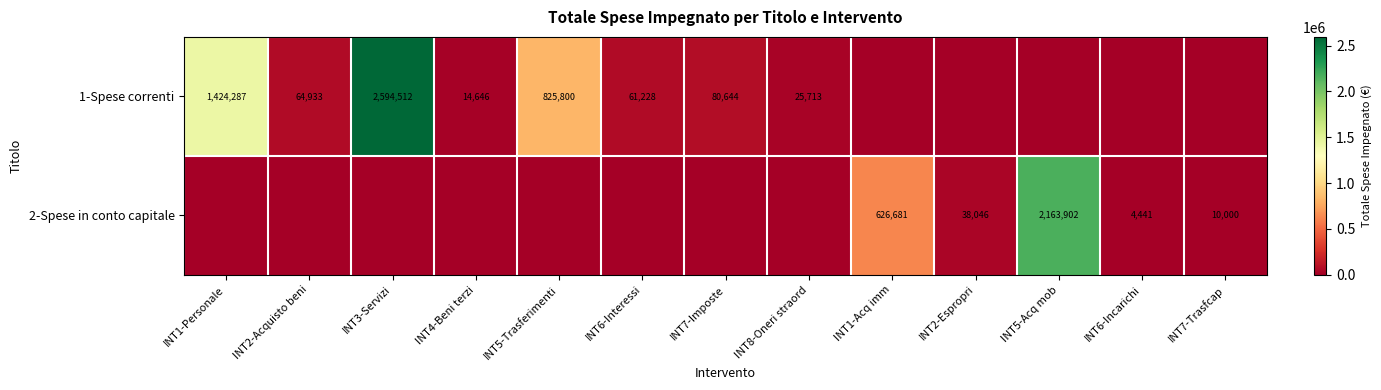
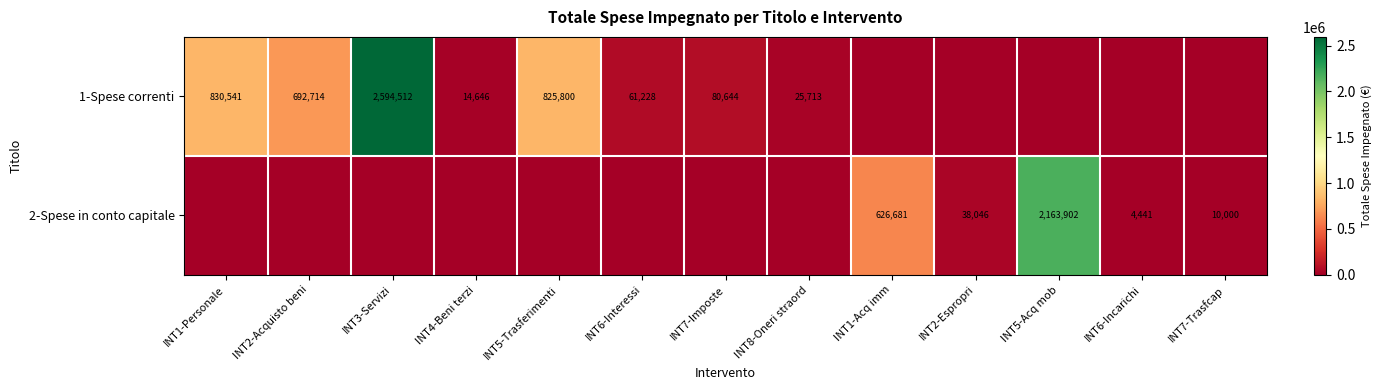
1-Spese correnti, INT1-Personale: 1,424,287 -> 830,541
1-Spese correnti, INT2-Acquisto beni: 64,933 -> 692,714
